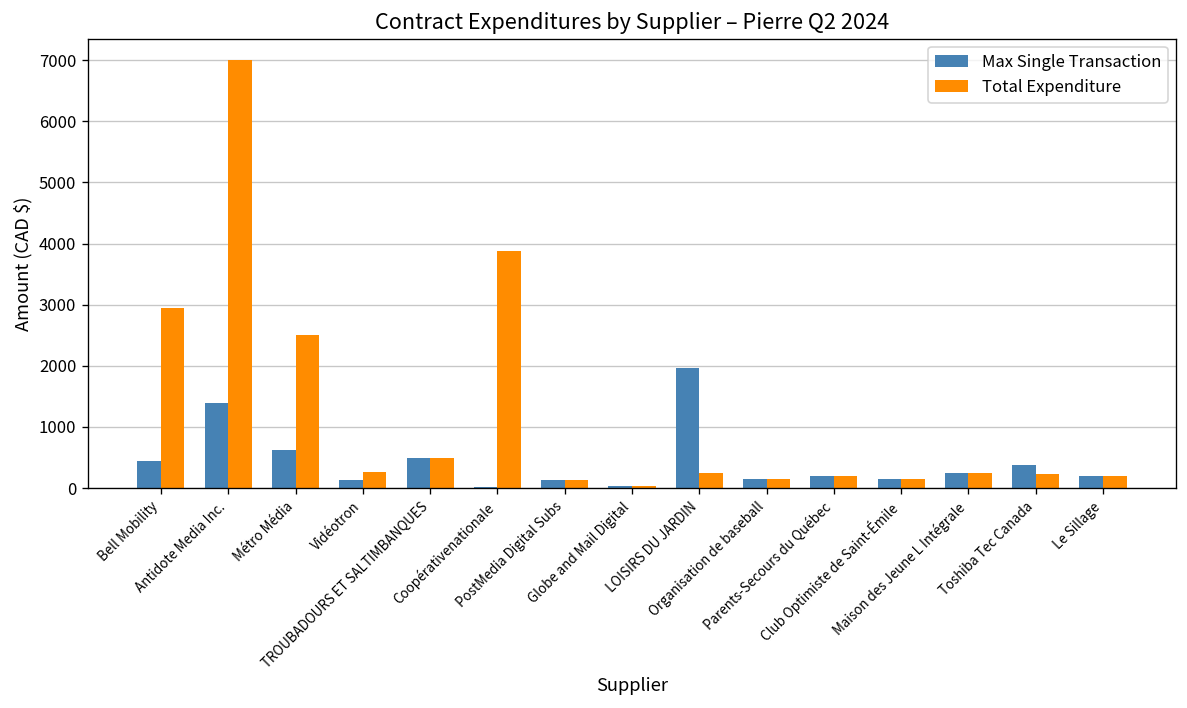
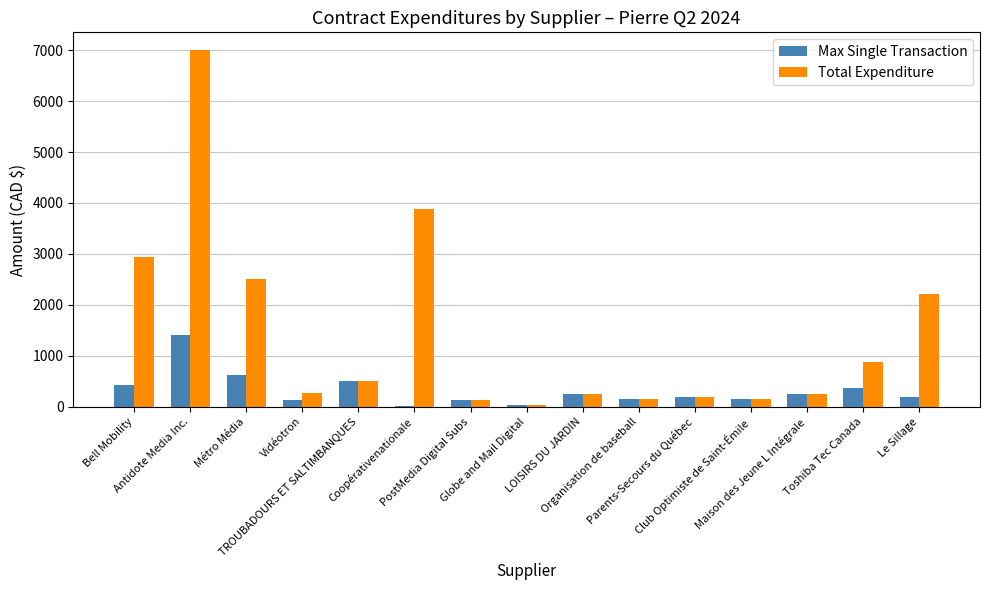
Max Single Transaction, LOISIRS DU JARDIN: 2000 -> 300
Total Expenditure, Toshiba Tec Canada: 200 -> 900
Total Expenditure, Le Sillage: 200 -> 2200
